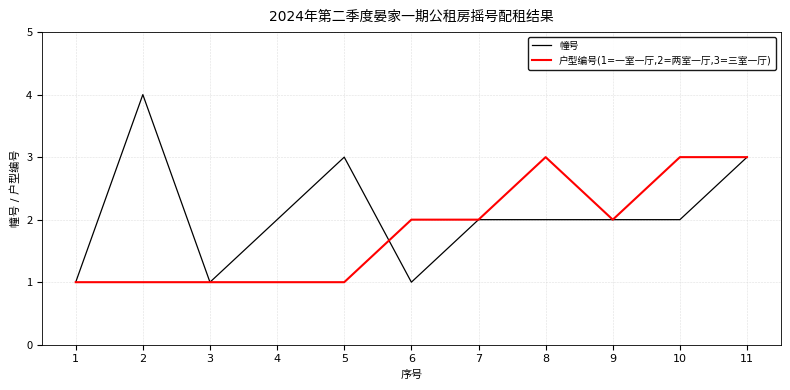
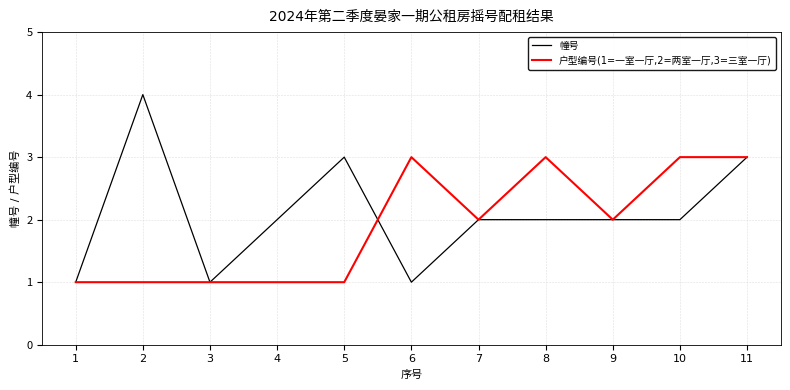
户型编号(1=一室一厅,2=两室一厅,3=三室一厅), 6: 2 -> 3
